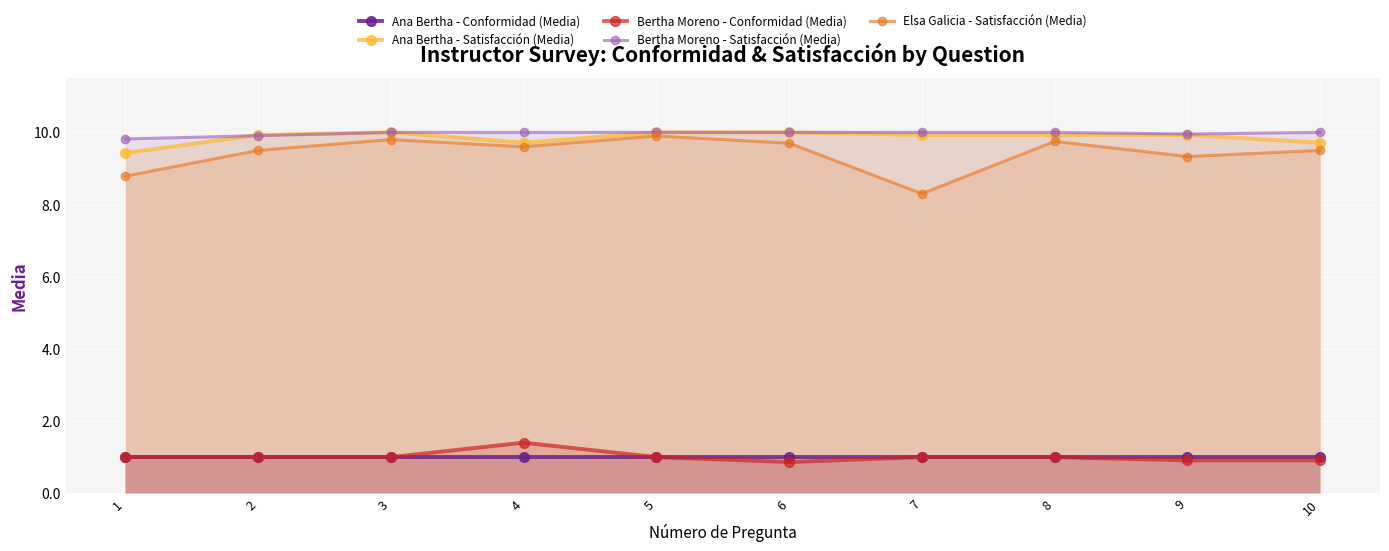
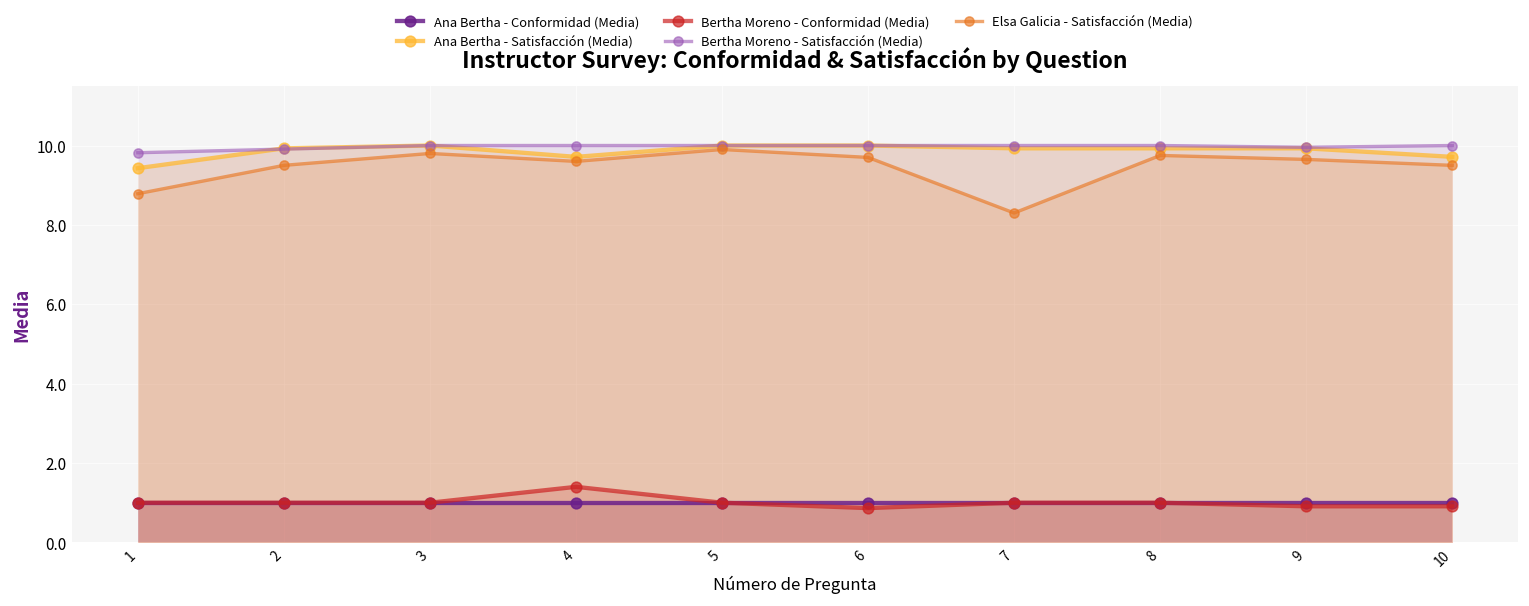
Elsa Galicia - Satisfacción (Media), 9: 9.3 -> 9.7
